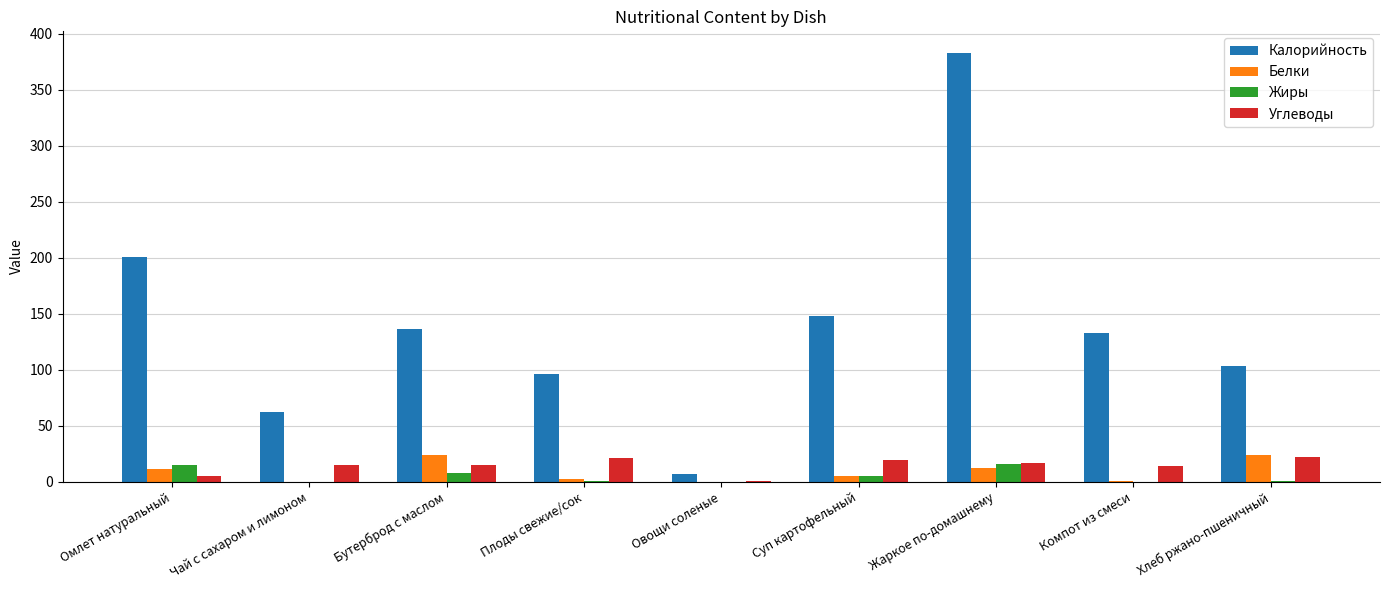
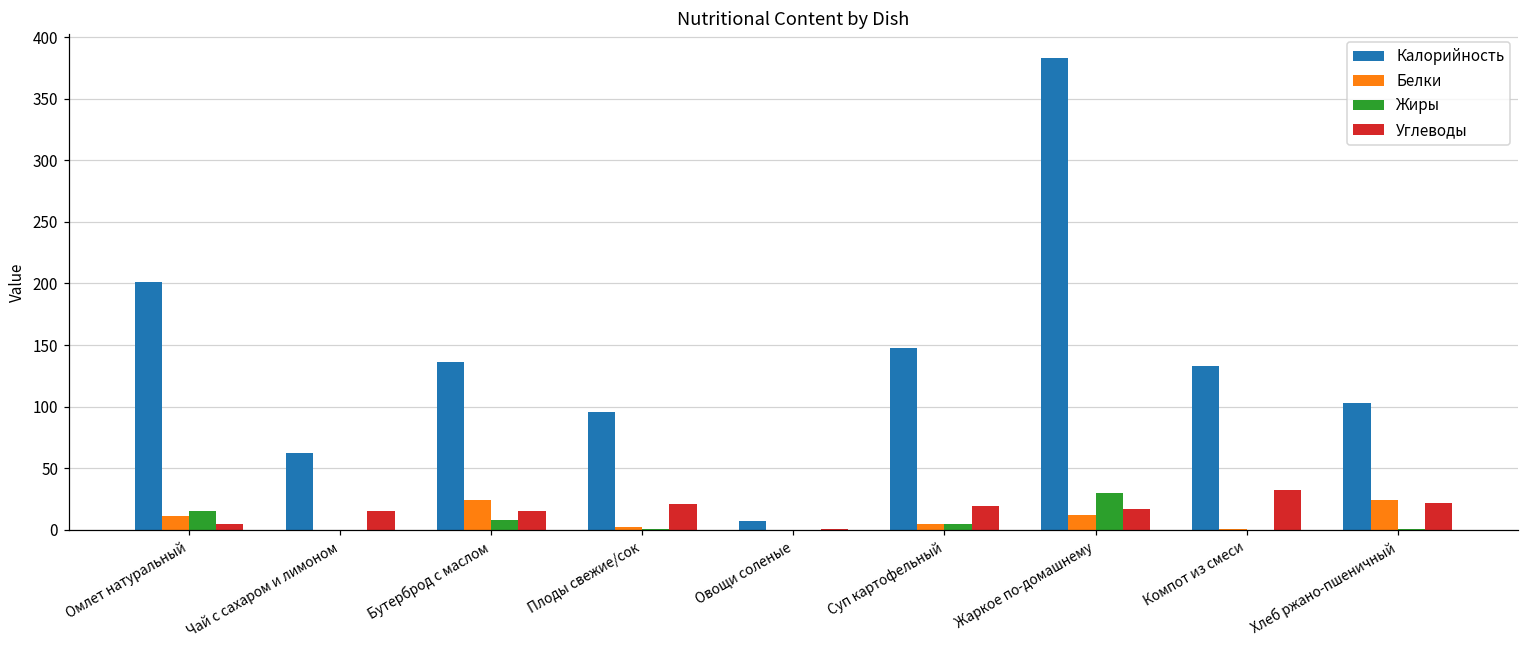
Жиры, Жаркое по-домашнему: 16 -> 30
Углеводы, Компот из смеси: 14 -> 32
